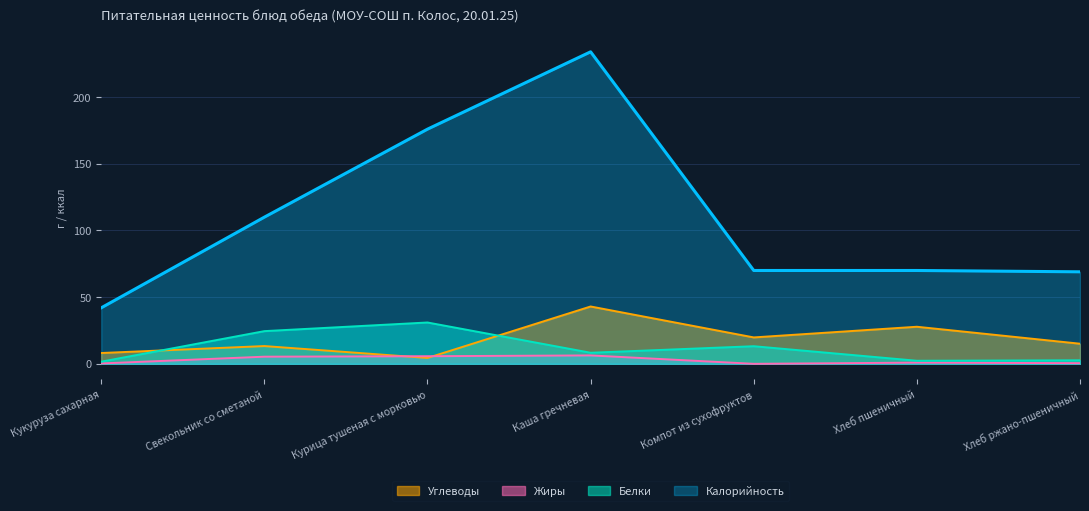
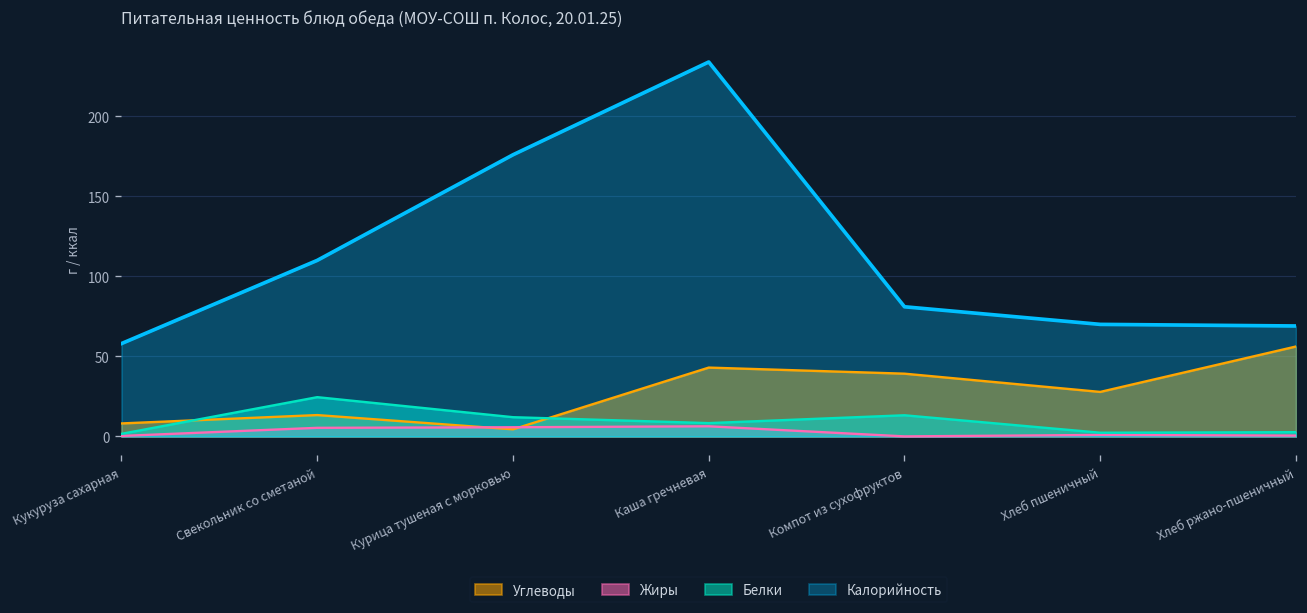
Калорийность, Кукуруза сахарная: 42 -> 58
Белки, Курица тушеная с морковью: 31 -> 12
Углеводы, Компот из сухофруктов: 20 -> 39
Калорийность, Компот из сухофруктов: 70 -> 81
Углеводы, Хлеб ржано-пшеничный: 15 -> 56
